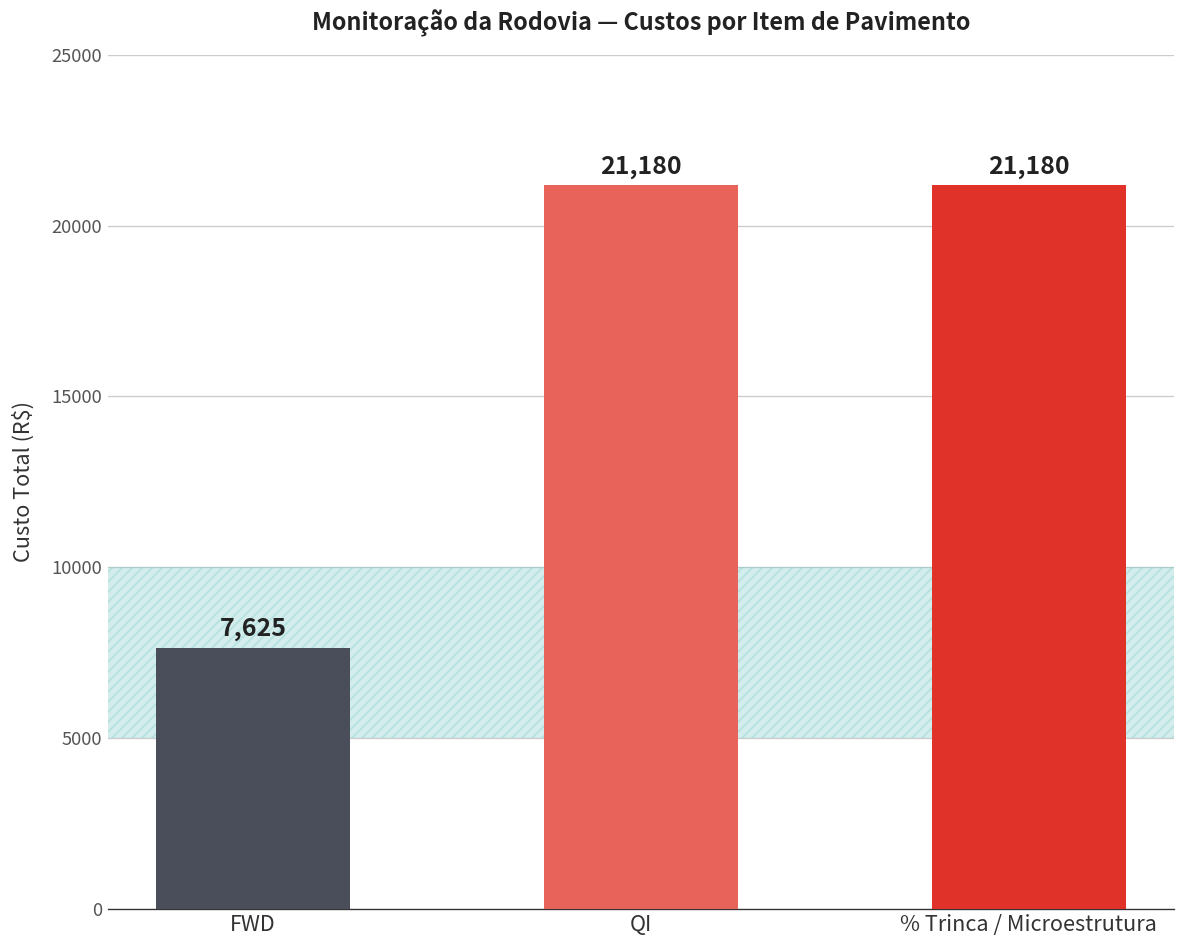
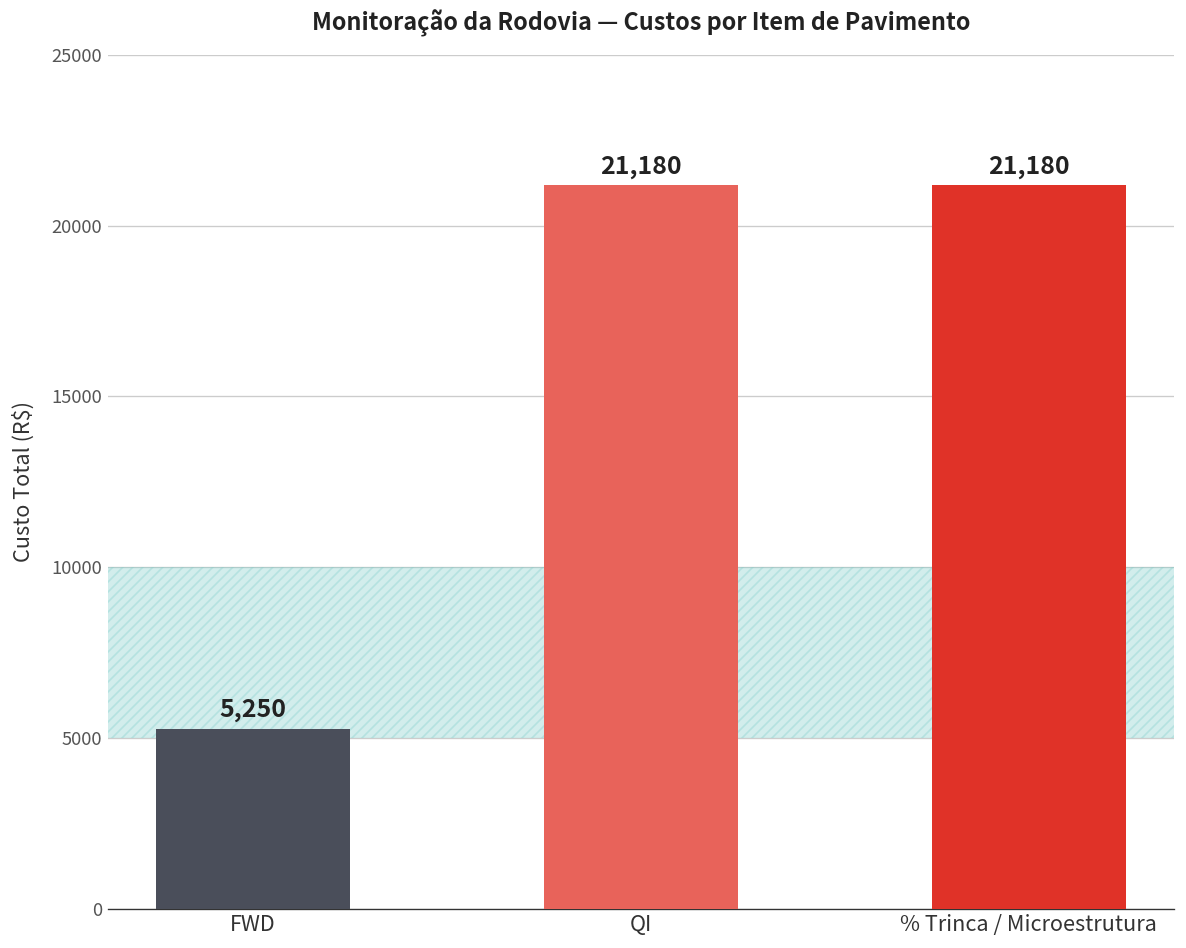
FWD: 7,625 -> 5,250
